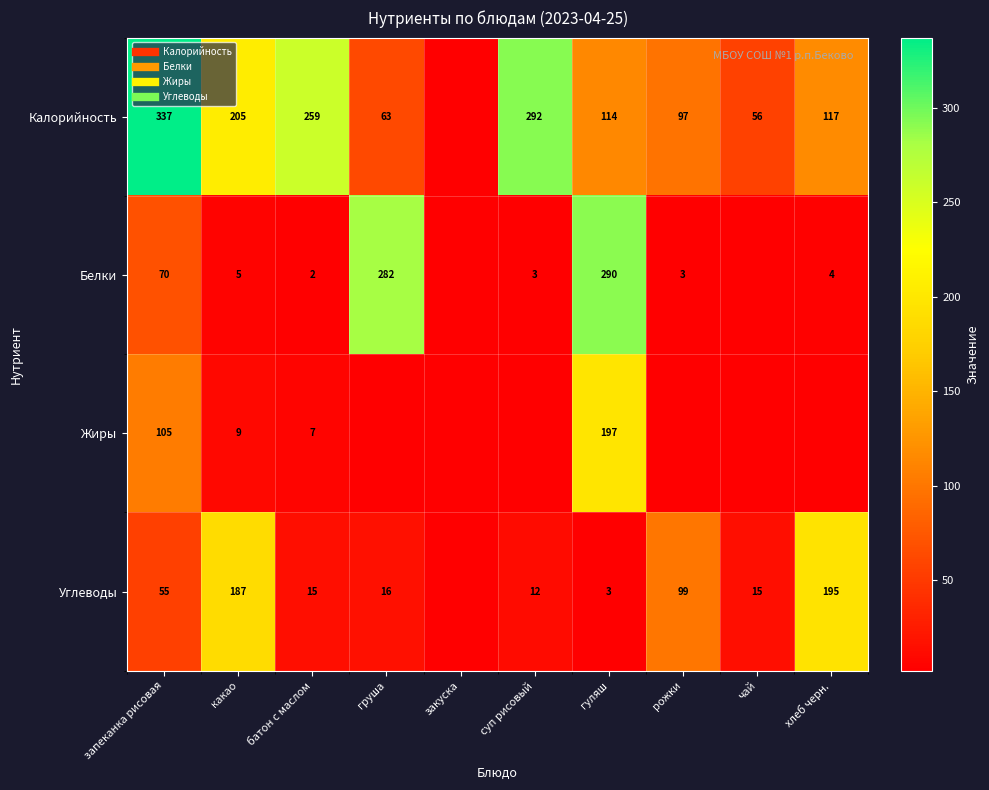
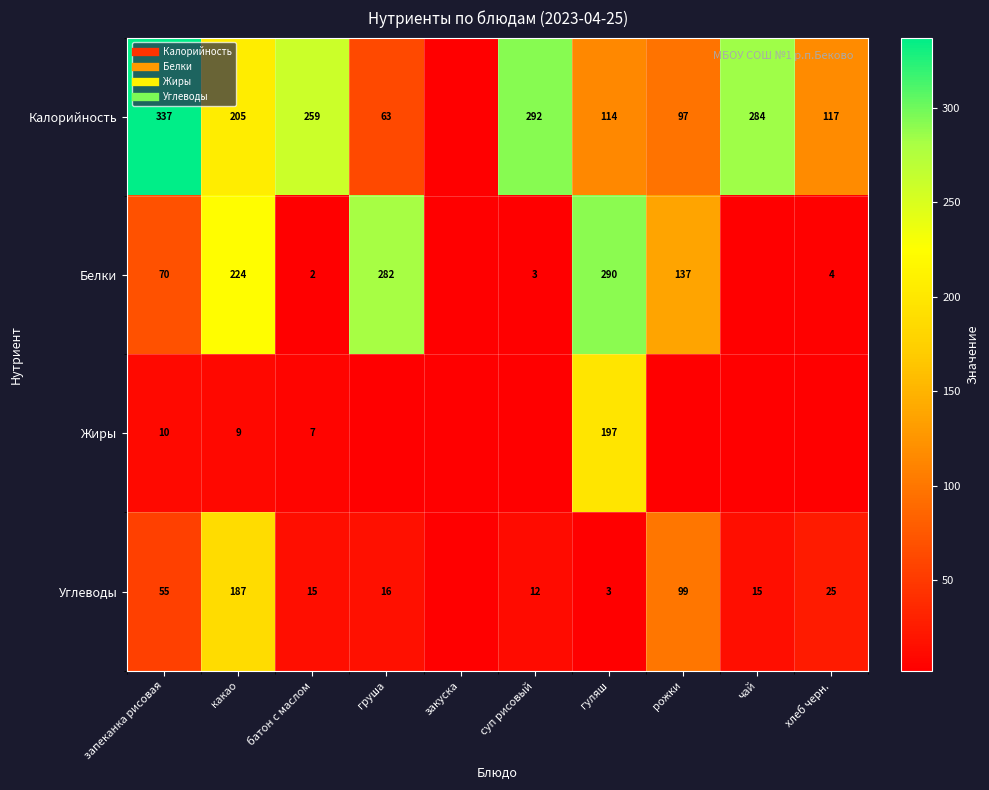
Калорийность, чай: 56 -> 284
Белки, какао: 5 -> 224
Белки, рожки: 3 -> 137
Жиры, запеканка рисовая: 105 -> 10
Углеводы, хлеб черн.: 195 -> 25
